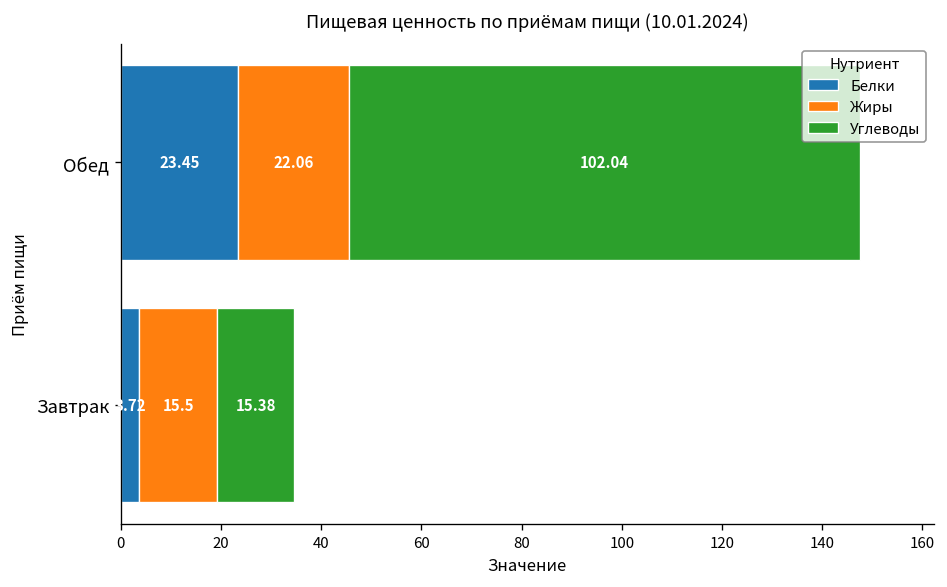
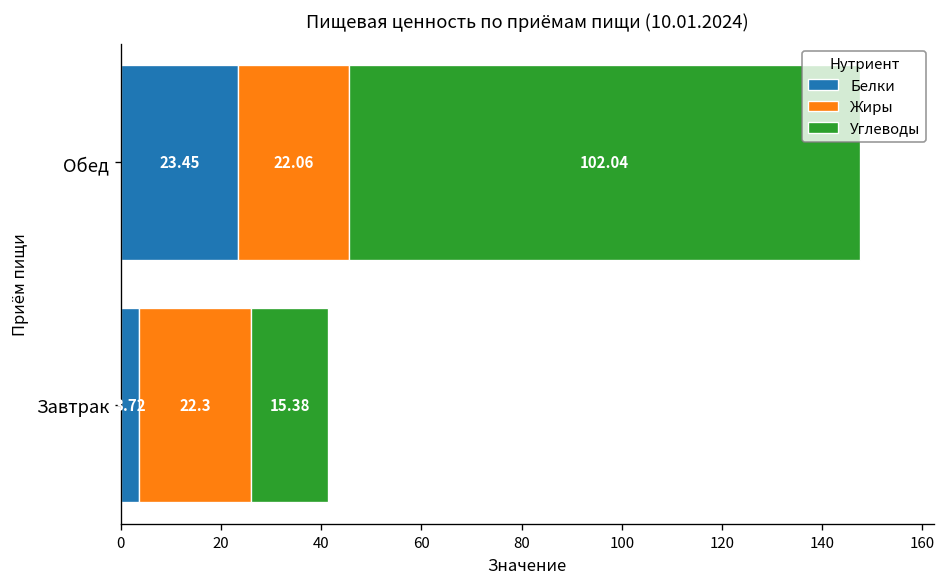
Жиры, Завтрак: 15.5 -> 22.3
